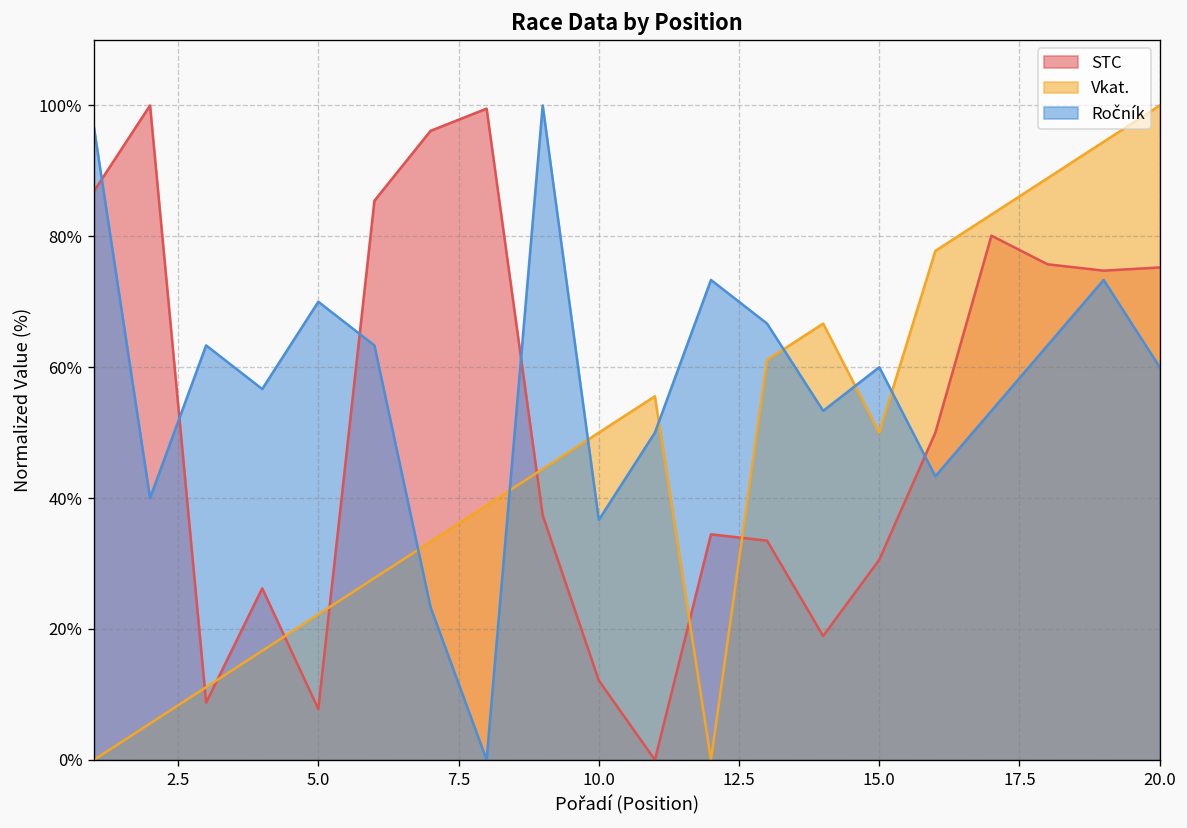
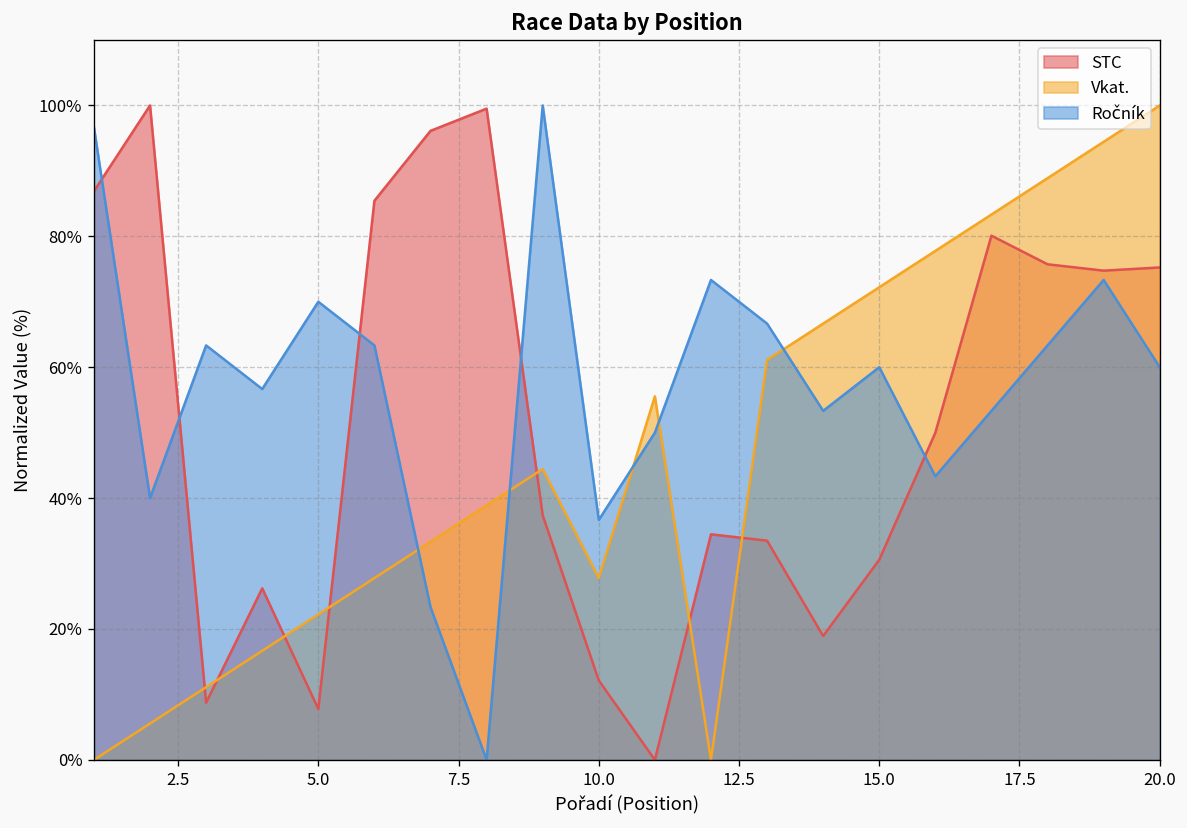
Vkat., 10.0: 50% -> 28%
Vkat., 15.0: 50% -> 72%
